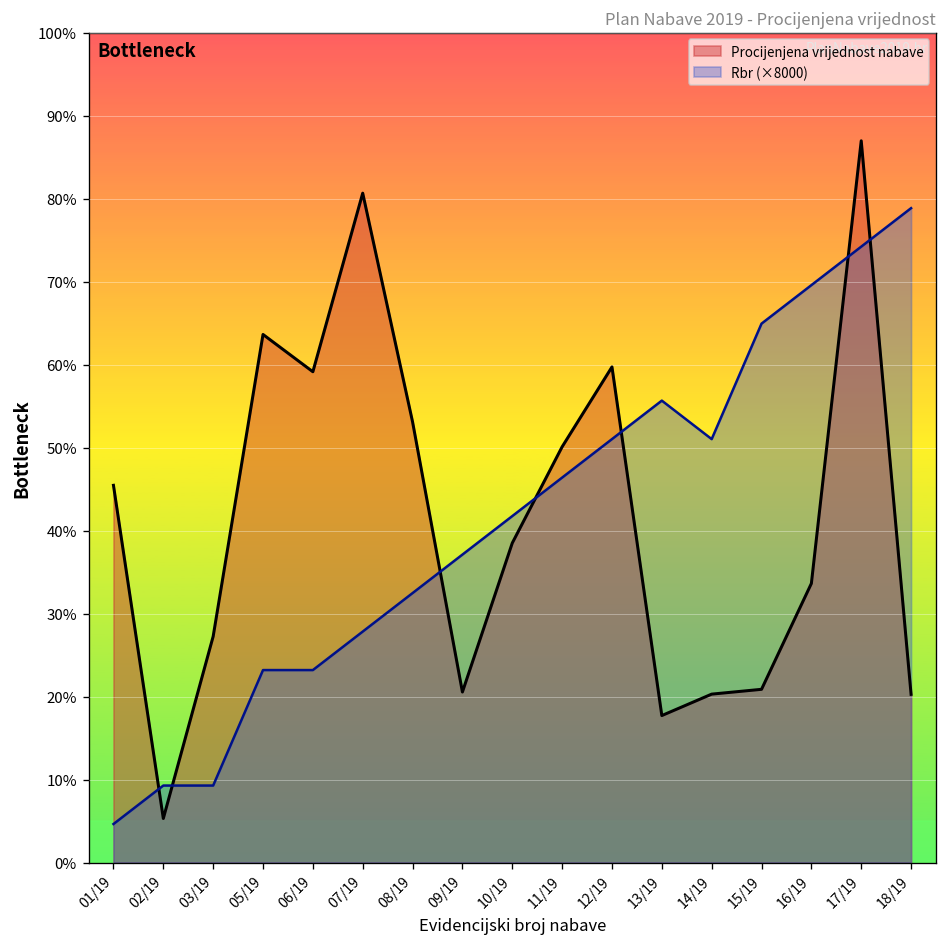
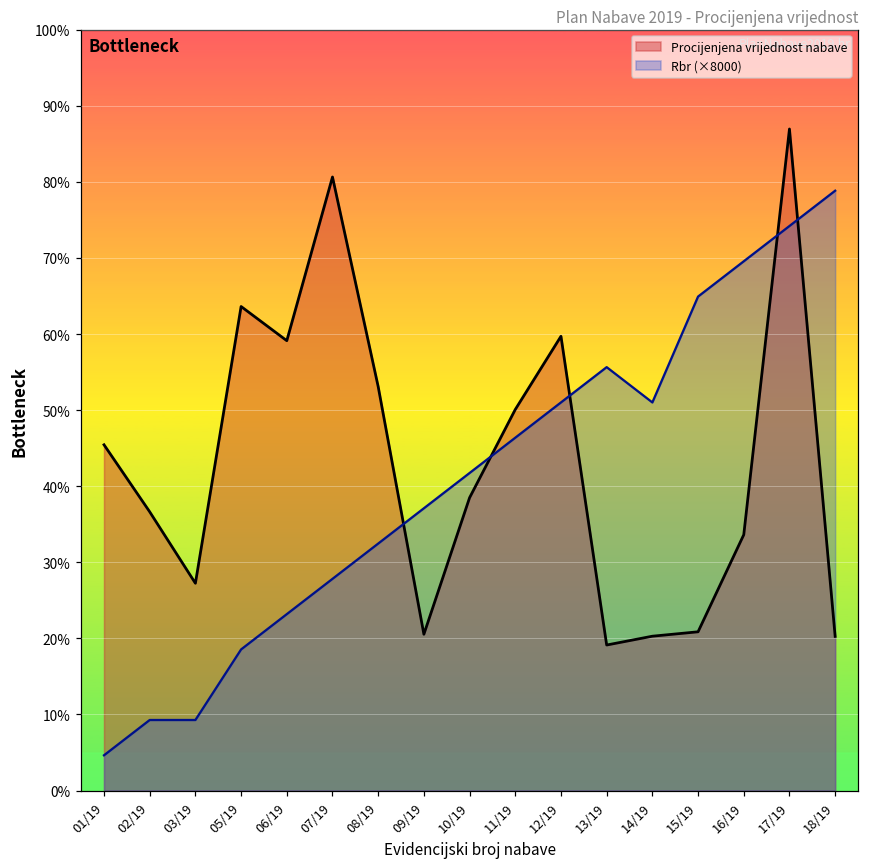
Procijenjena vrijednost nabave, 02/19: 5% -> 37%
Rbr (×8000), 05/19: 23% -> 19%
Procijenjena vrijednost nabave, 13/19: 18% -> 19%
